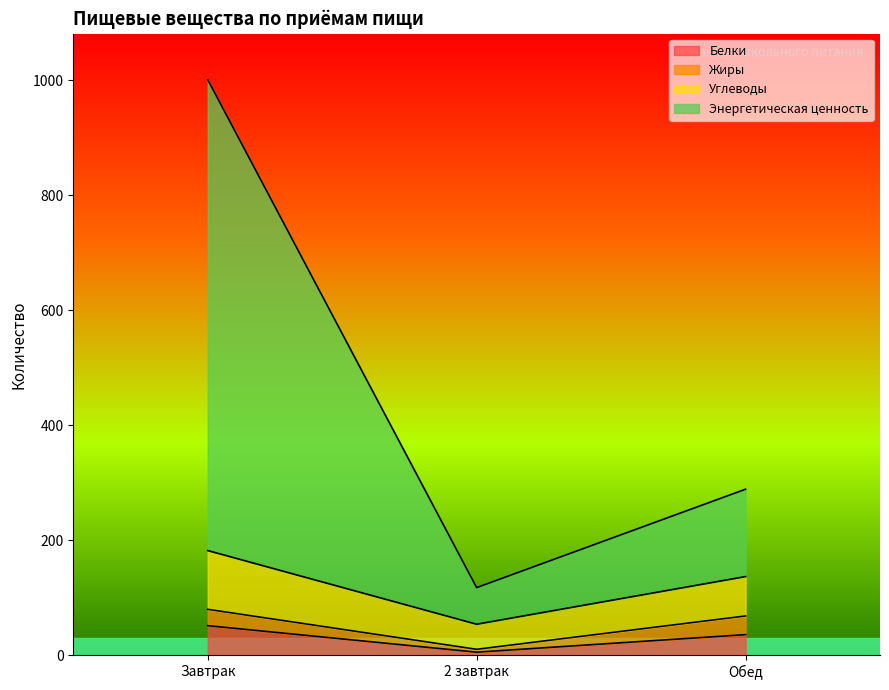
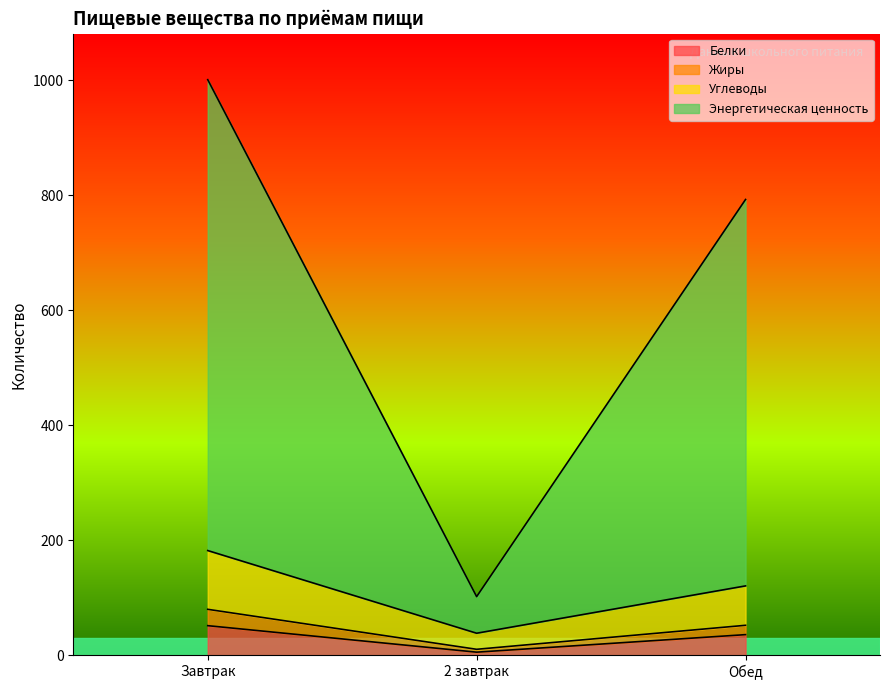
Углеводы, 2 завтрак: 40 -> 30
Жиры, Обед: 30 -> 20
Энергетическая ценность, Обед: 150 -> 670
